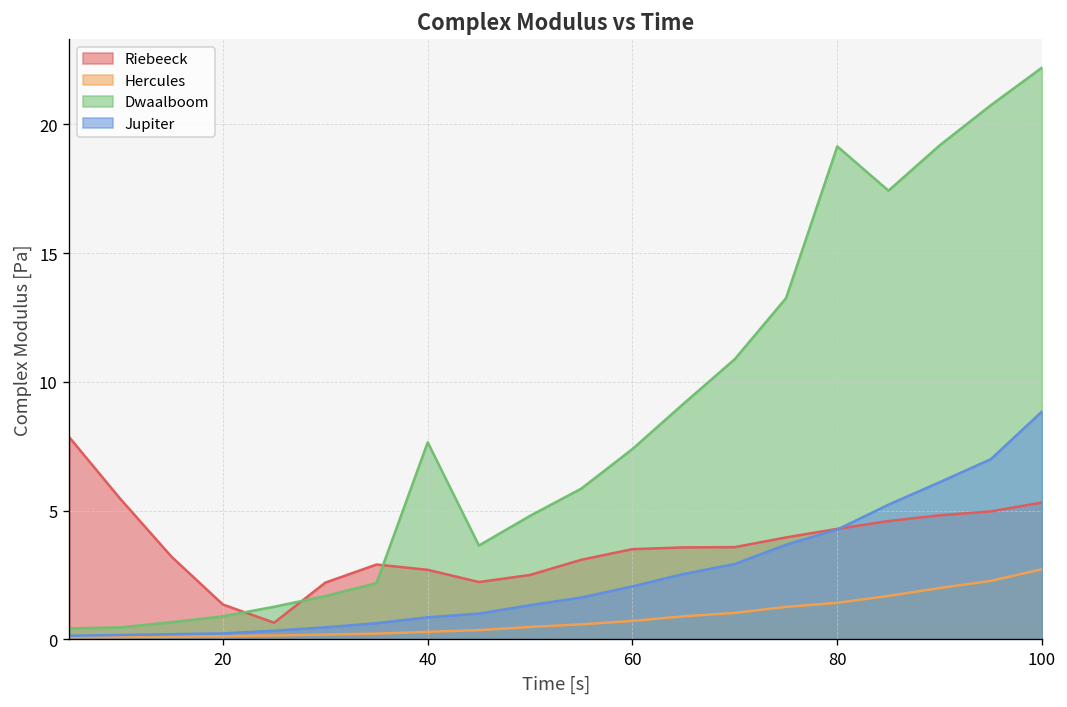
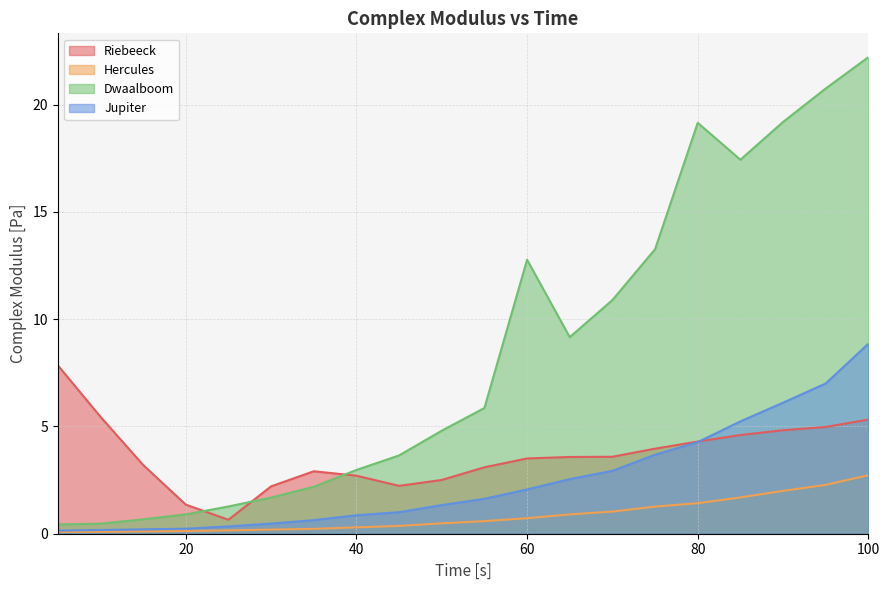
Dwaalboom, 40: 7.7 -> 3.0
Dwaalboom, 60: 7.4 -> 12.8
